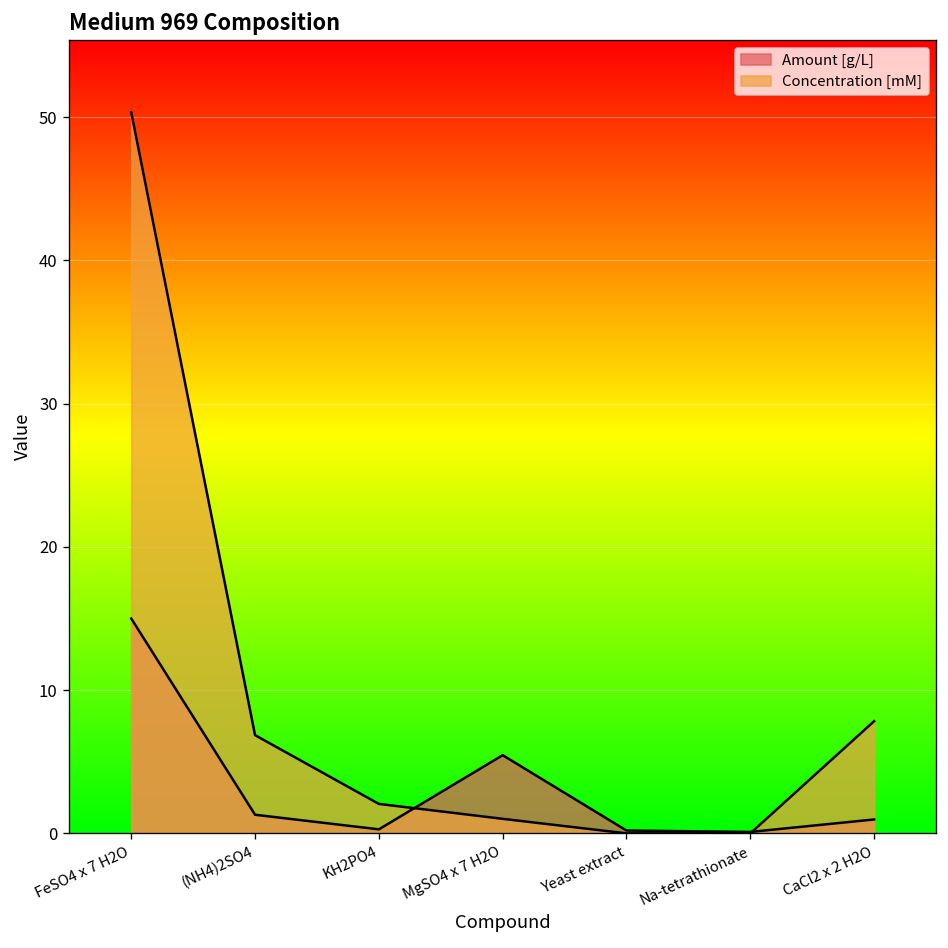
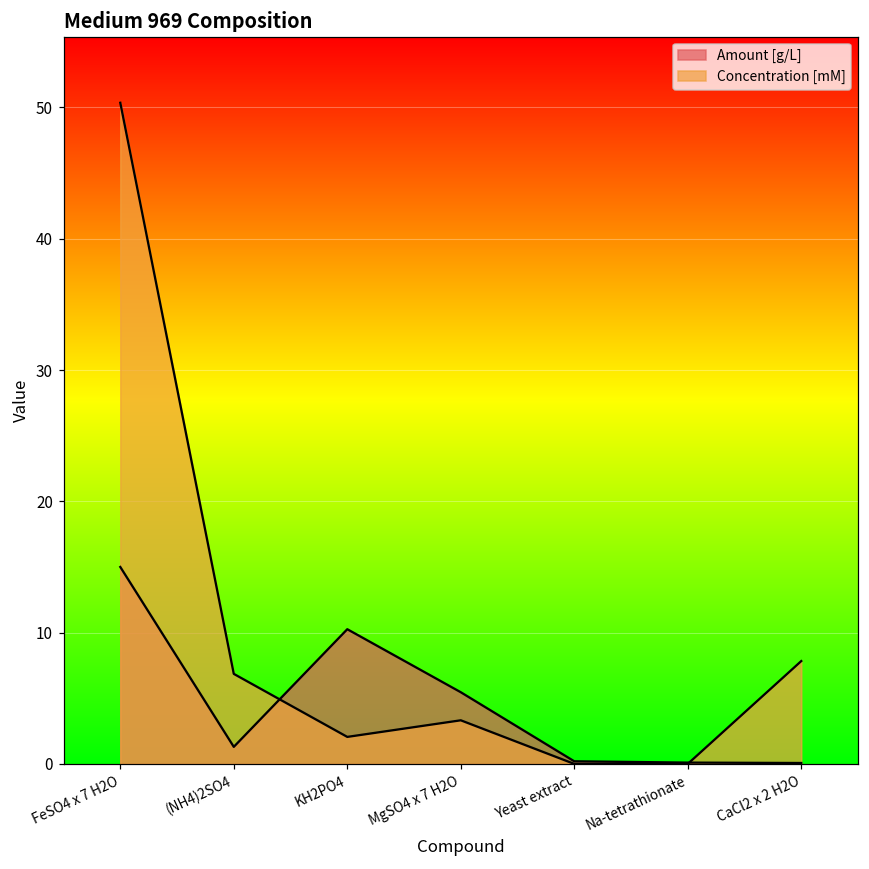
Amount [g/L], KH2PO4: 0.3 -> 10.3
Concentration [mM], MgSO4 x 7 H2O: 1.0 -> 3.3
Amount [g/L], CaCl2 x 2 H2O: 1.0 -> 0.1
